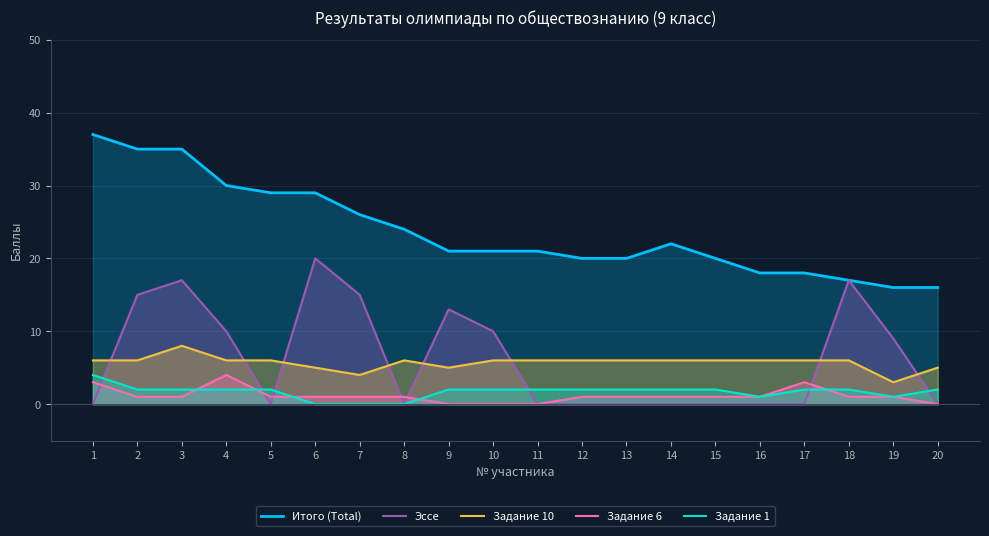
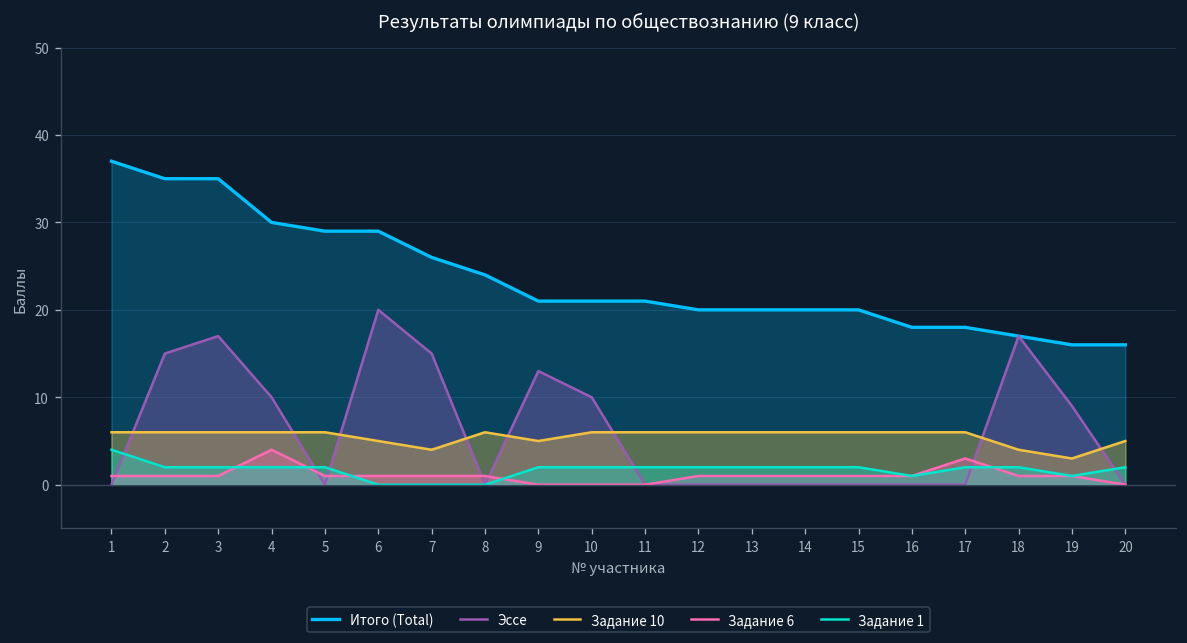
Задание 6, 1: 3 -> 1
Задание 10, 3: 8 -> 6
Итого (Total), 14: 22 -> 20
Задание 10, 18: 6 -> 4
